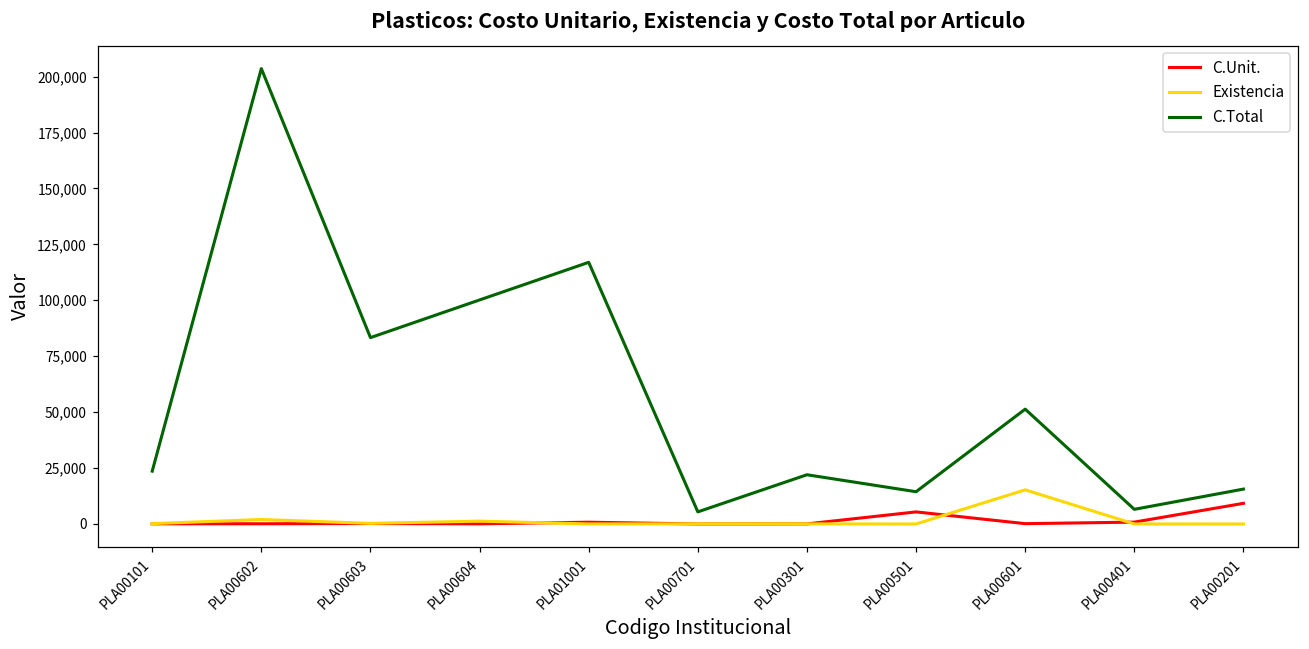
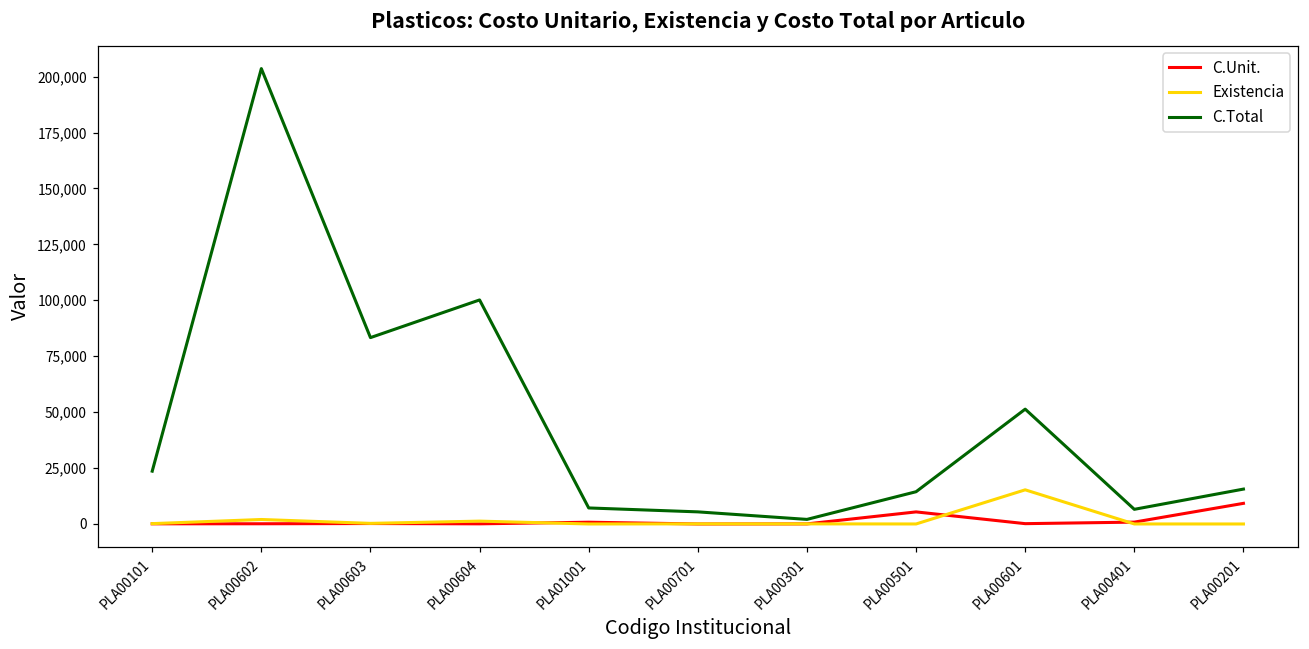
C.Total, PLA01001: 117,000 -> 7,000
C.Total, PLA00301: 22,000 -> 2,000
